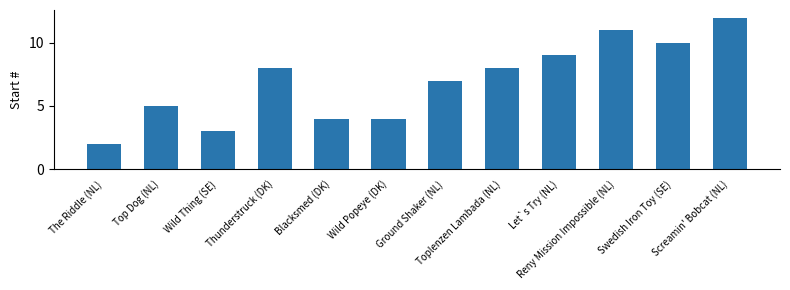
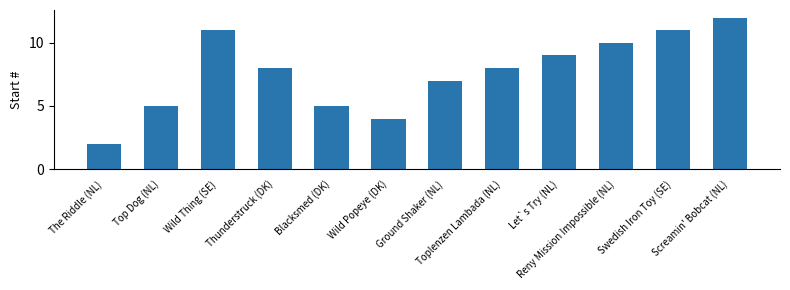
Wild Thing (SE): 3 -> 11
Blacksmed (DK): 4 -> 5
Reny Mission Impossible (NL): 11 -> 10
Swedish Iron Toy (SE): 10 -> 11
